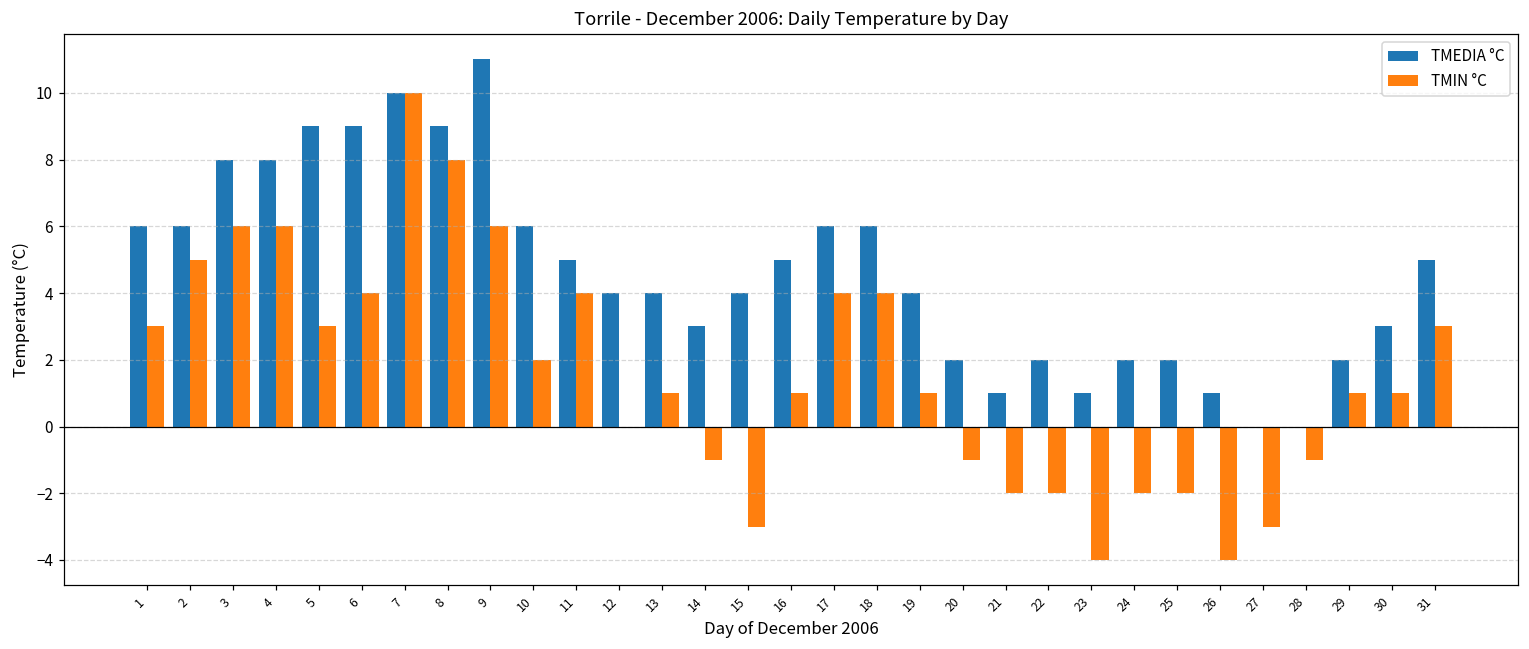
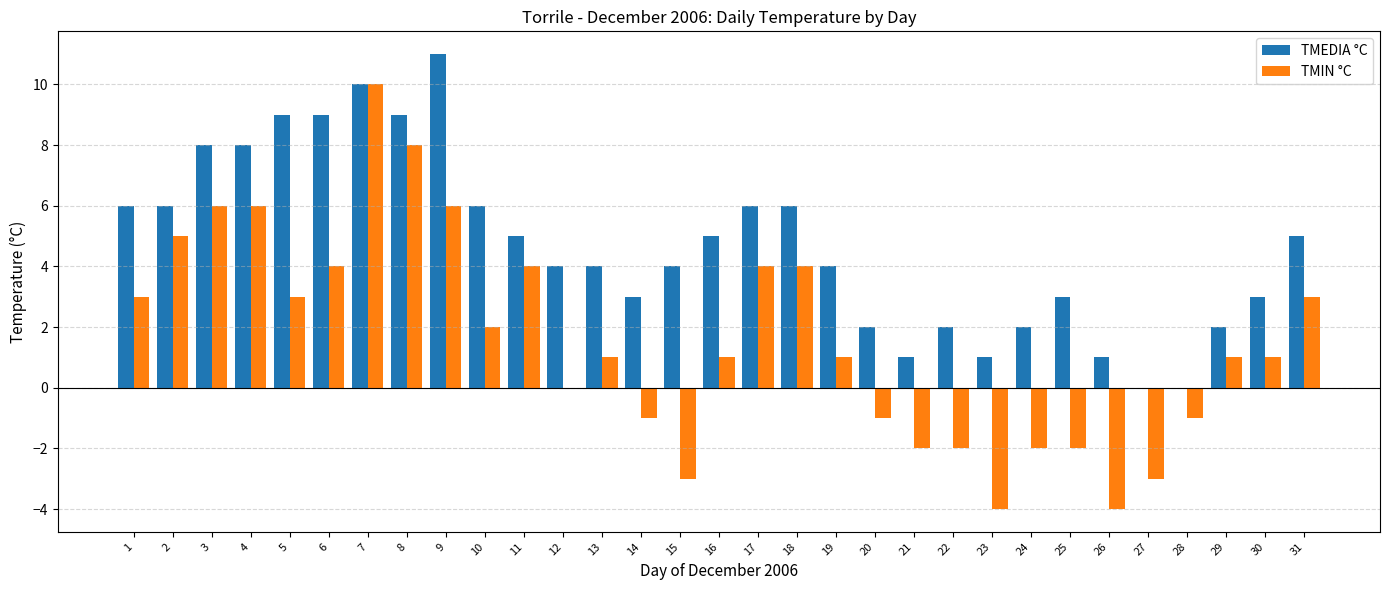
TMEDIA °C, 25: 2 -> 3
